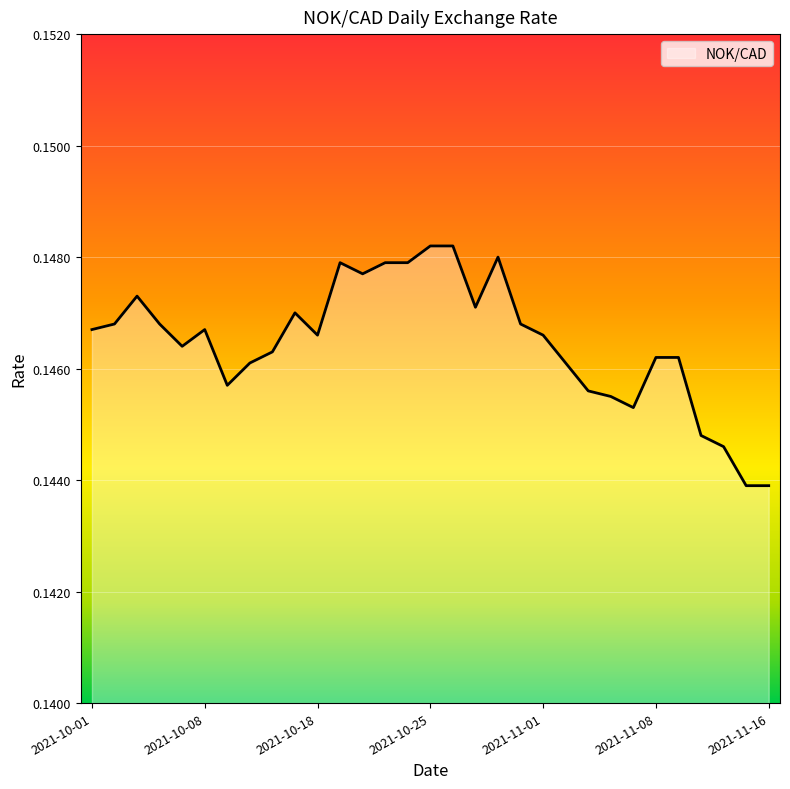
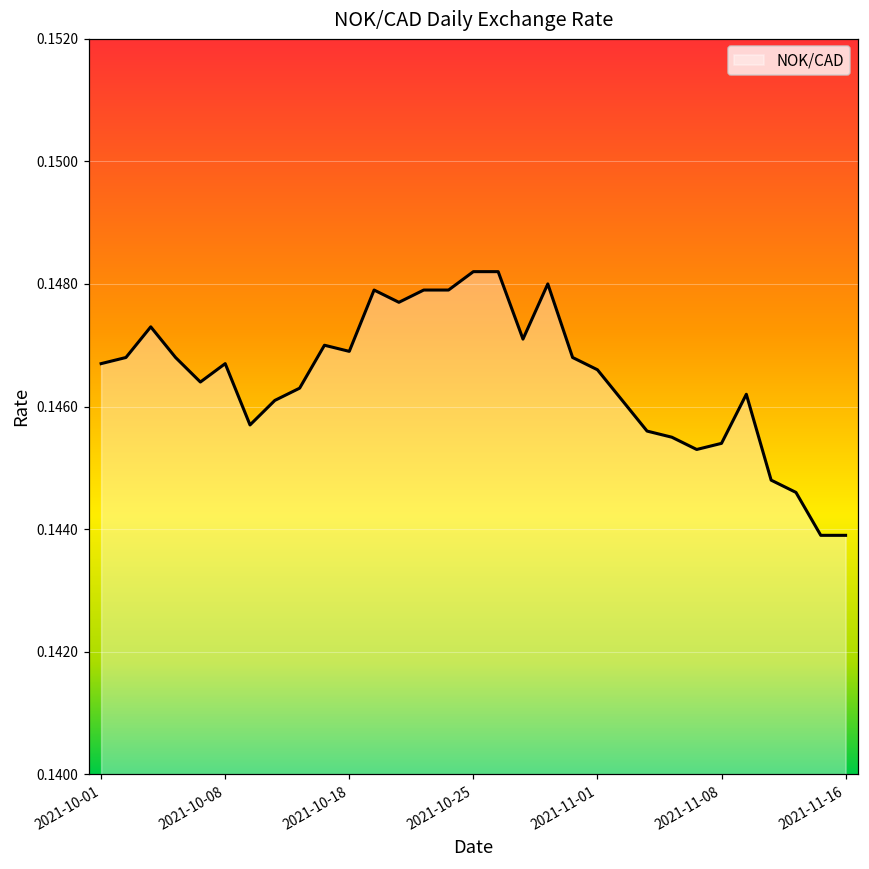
2021-10-18: 0.1466 -> 0.1469
2021-11-08: 0.1462 -> 0.1454
